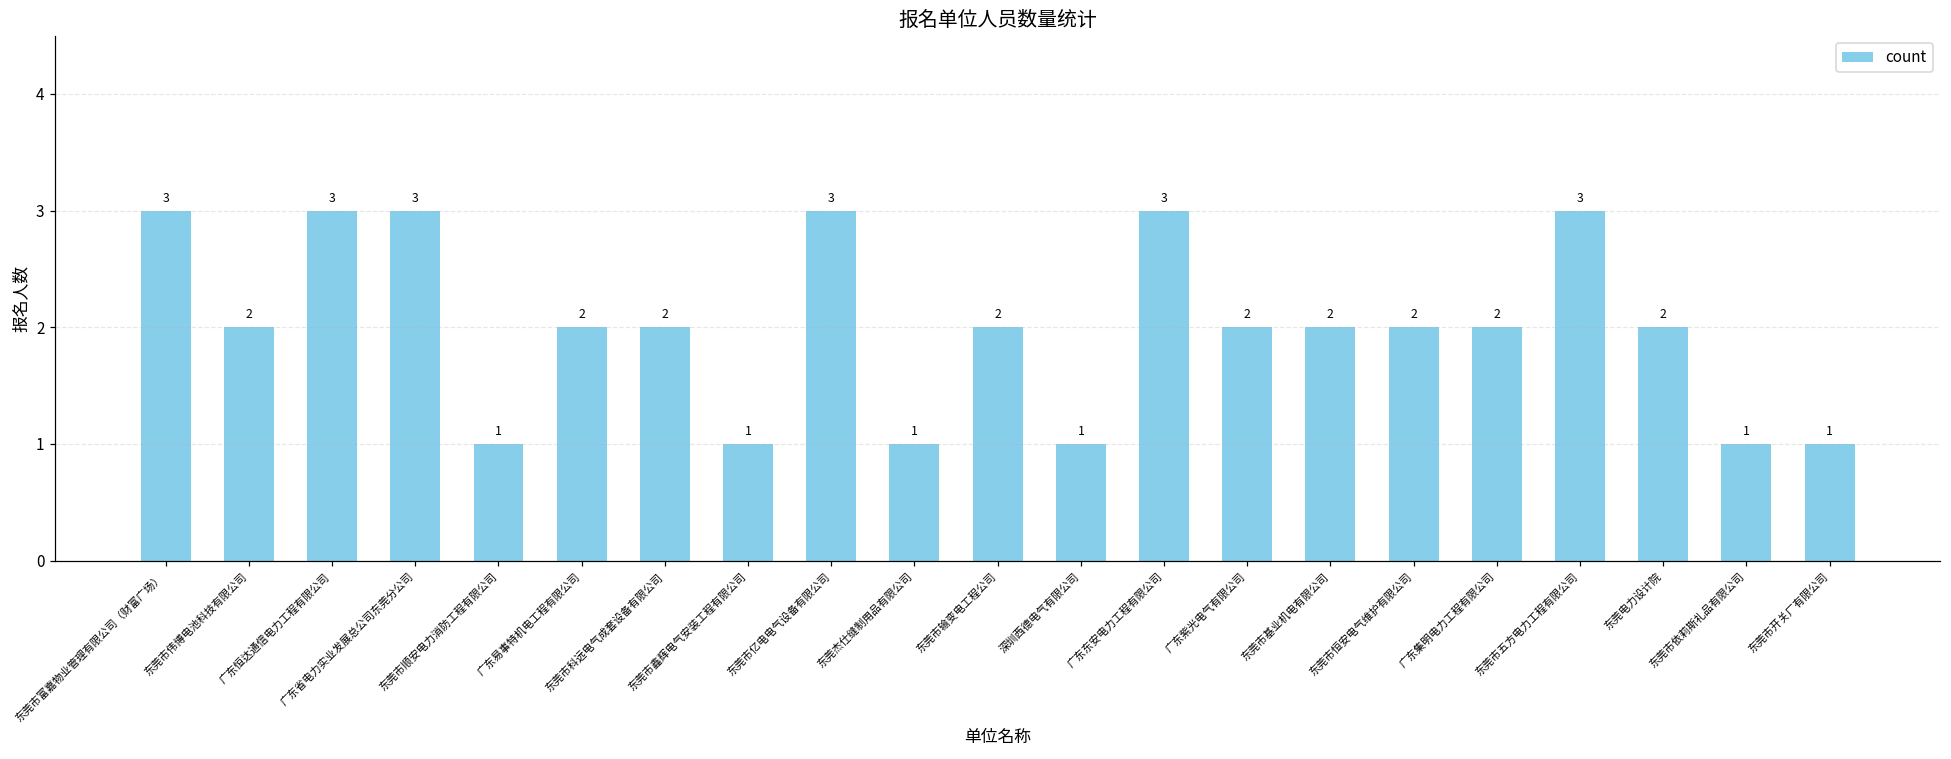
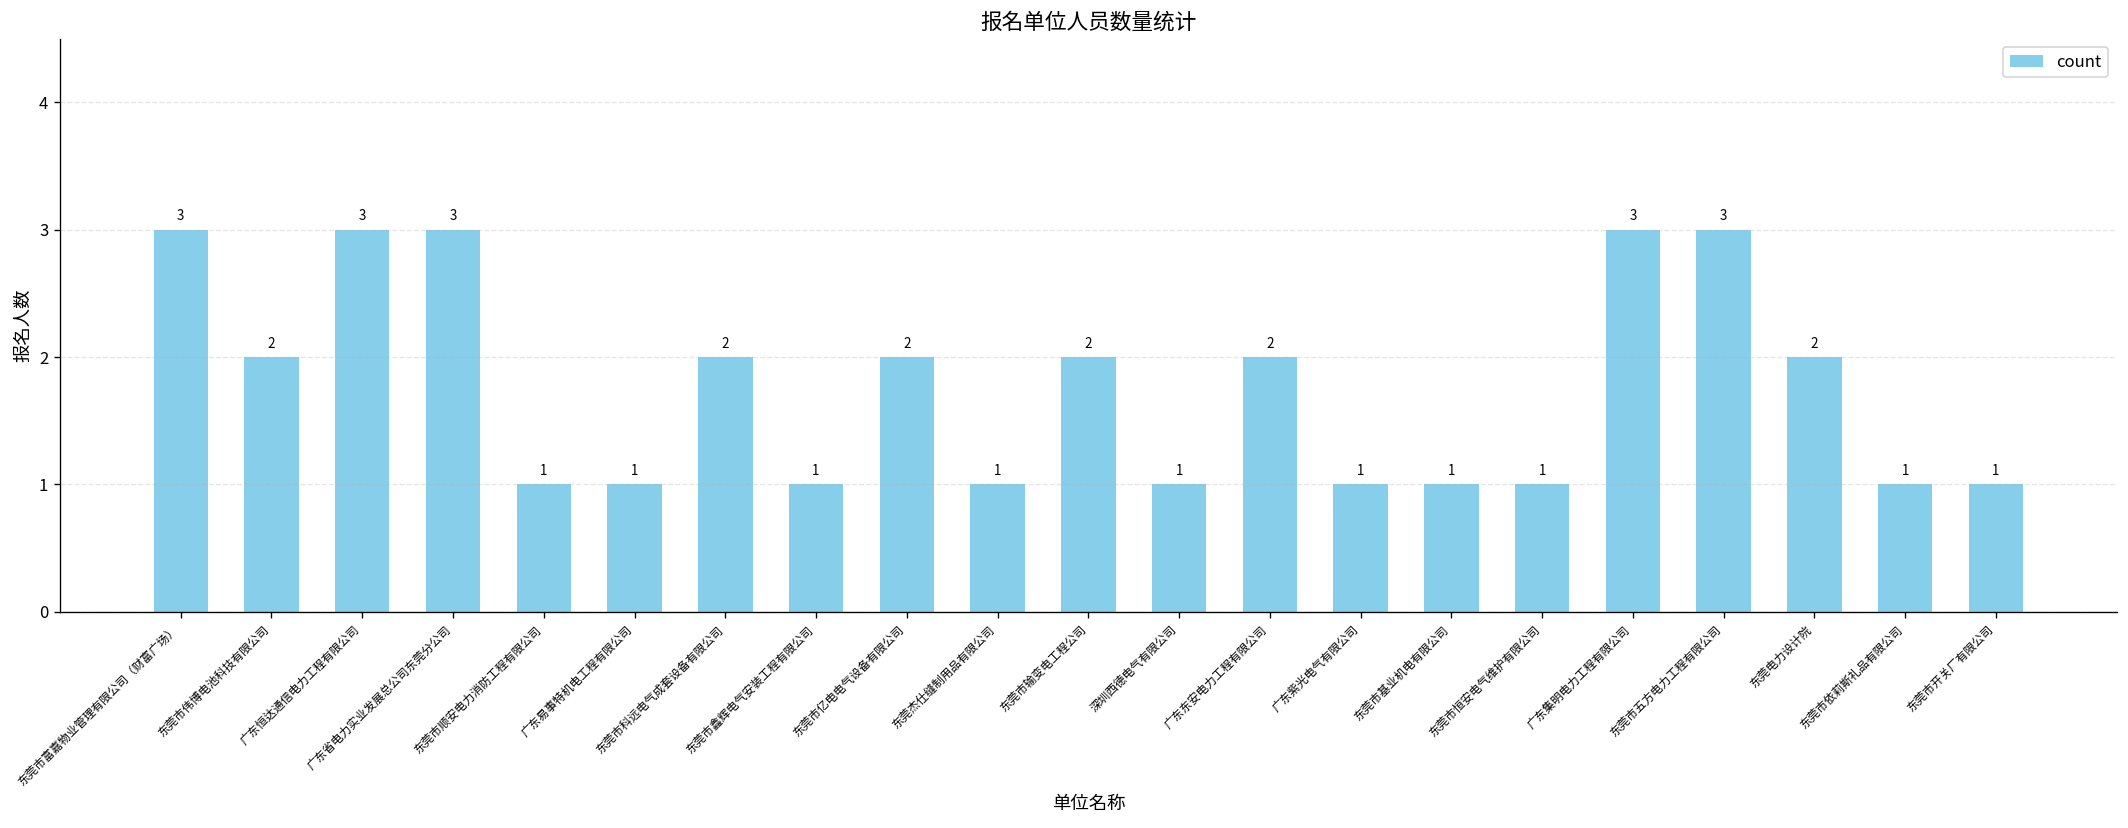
广东易事特机电工程有限公司: 2 -> 1
东莞市亿电电气设备有限公司: 3 -> 2
广东东安电力工程有限公司: 3 -> 2
广东紫光电气有限公司: 2 -> 1
东莞市基业机电有限公司: 2 -> 1
东莞市恒安电气维护有限公司: 2 -> 1
广东集明电力工程有限公司: 2 -> 3
